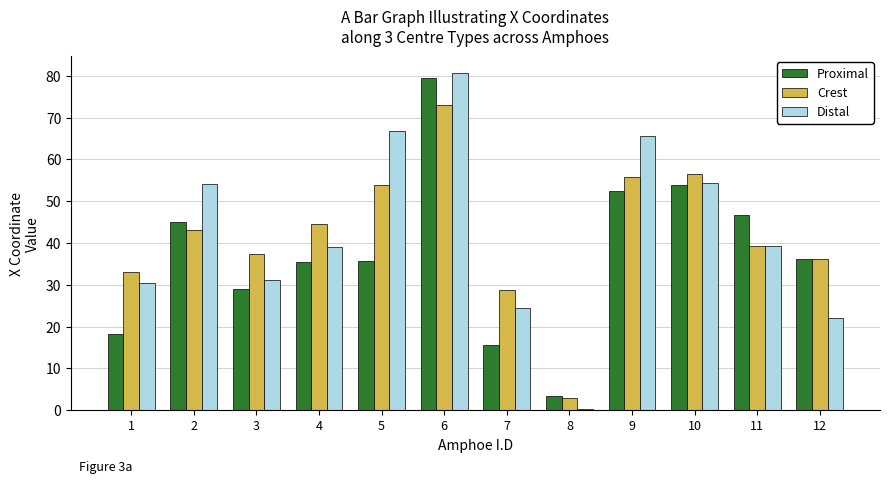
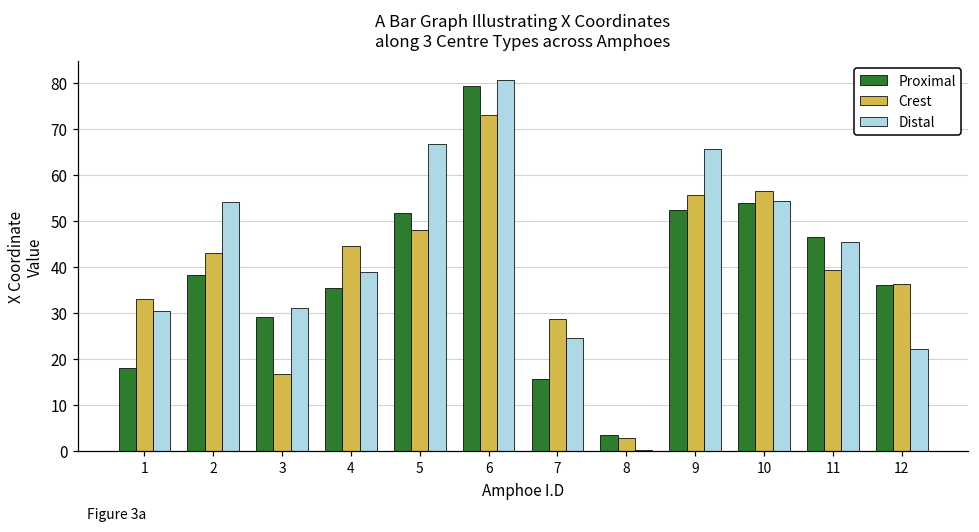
Proximal, 2: 45 -> 38
Crest, 3: 37 -> 17
Proximal, 5: 36 -> 52
Crest, 5: 54 -> 48
Distal, 11: 39 -> 46
